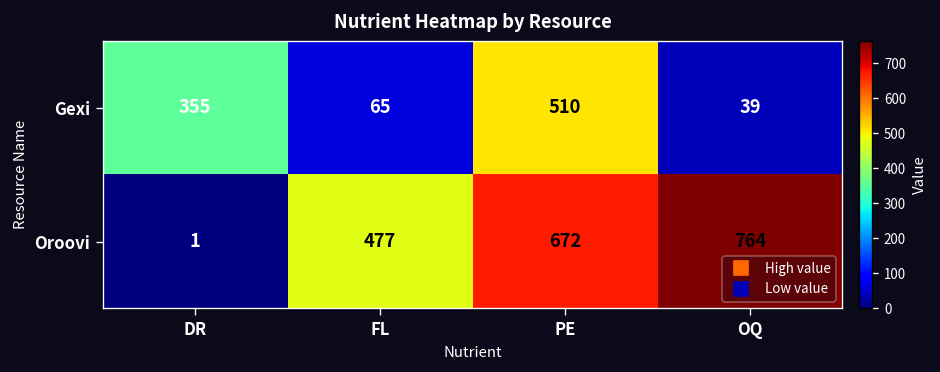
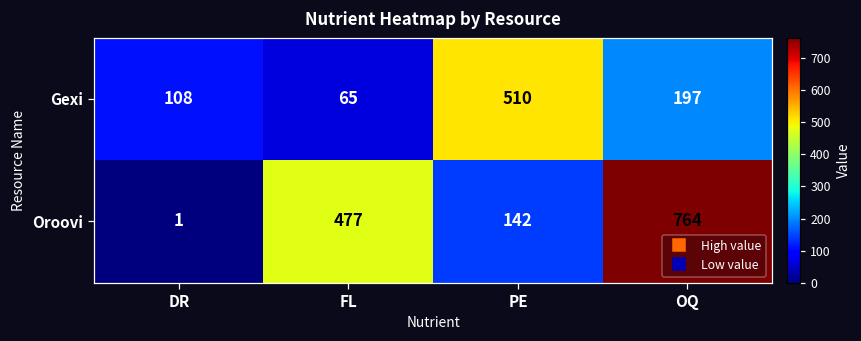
Gexi, DR: 355 -> 108
Gexi, OQ: 39 -> 197
Oroovi, PE: 672 -> 142
